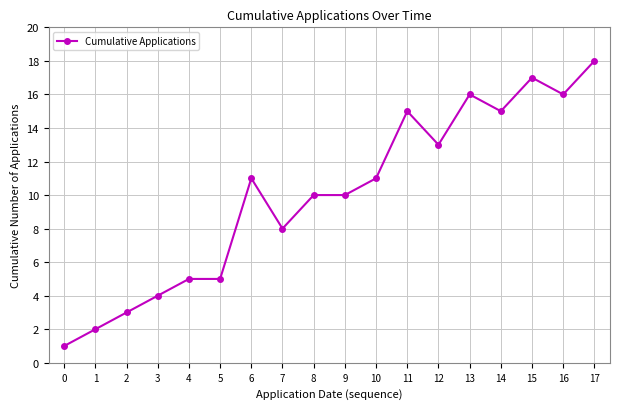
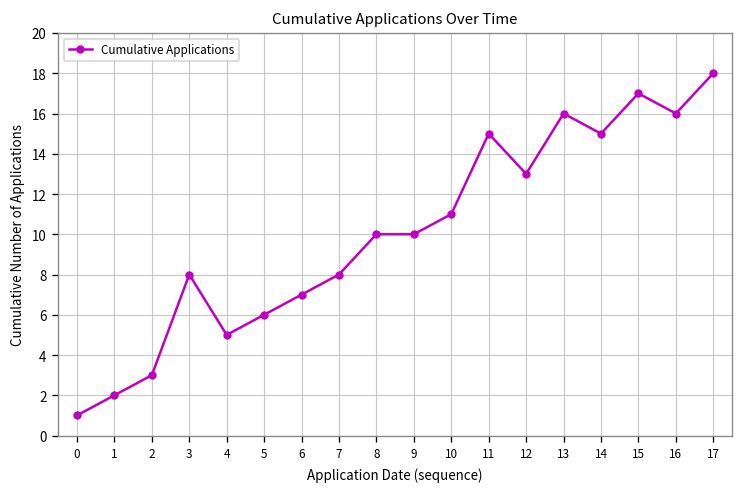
3: 4 -> 8
5: 5 -> 6
6: 11 -> 7
